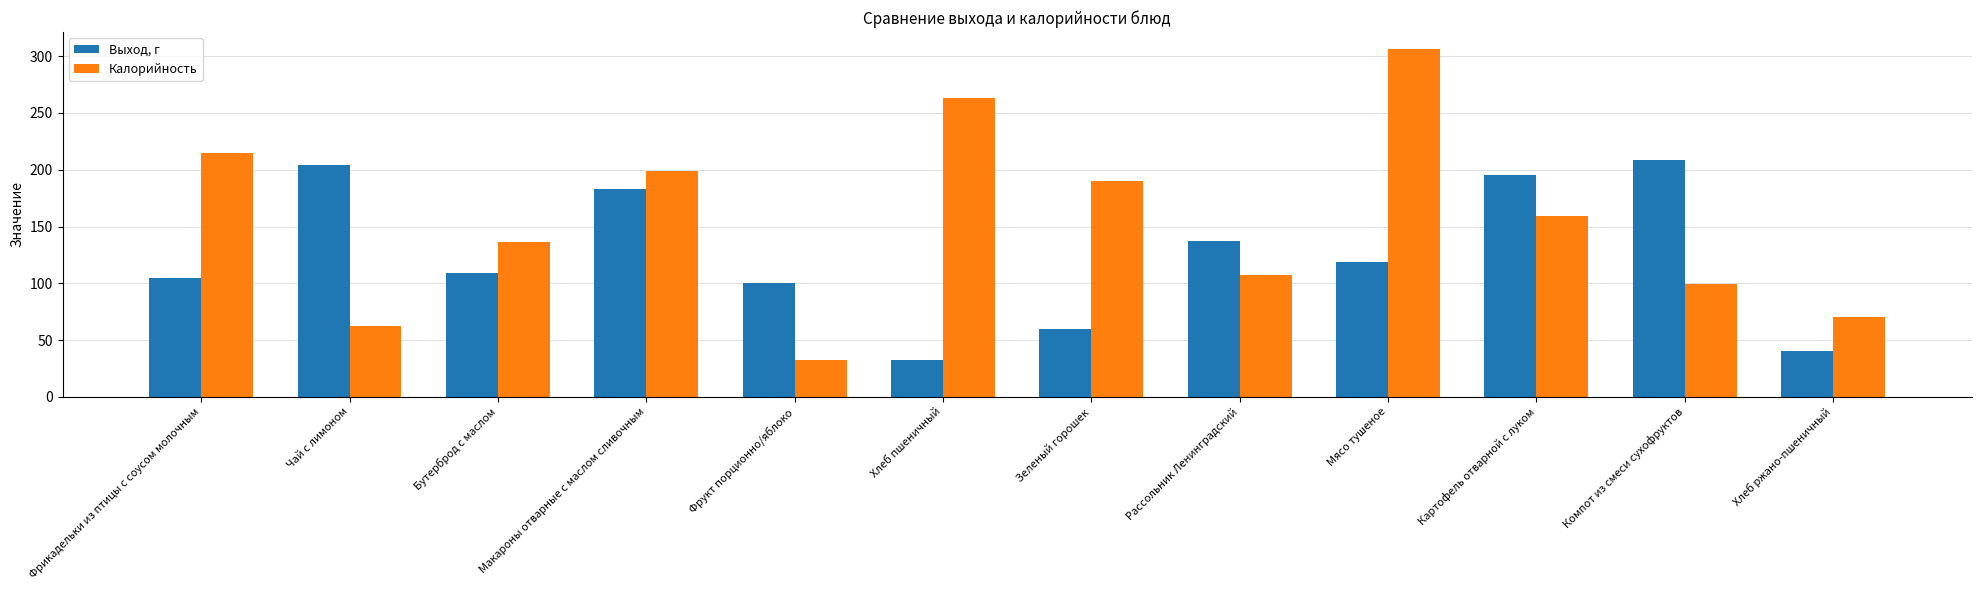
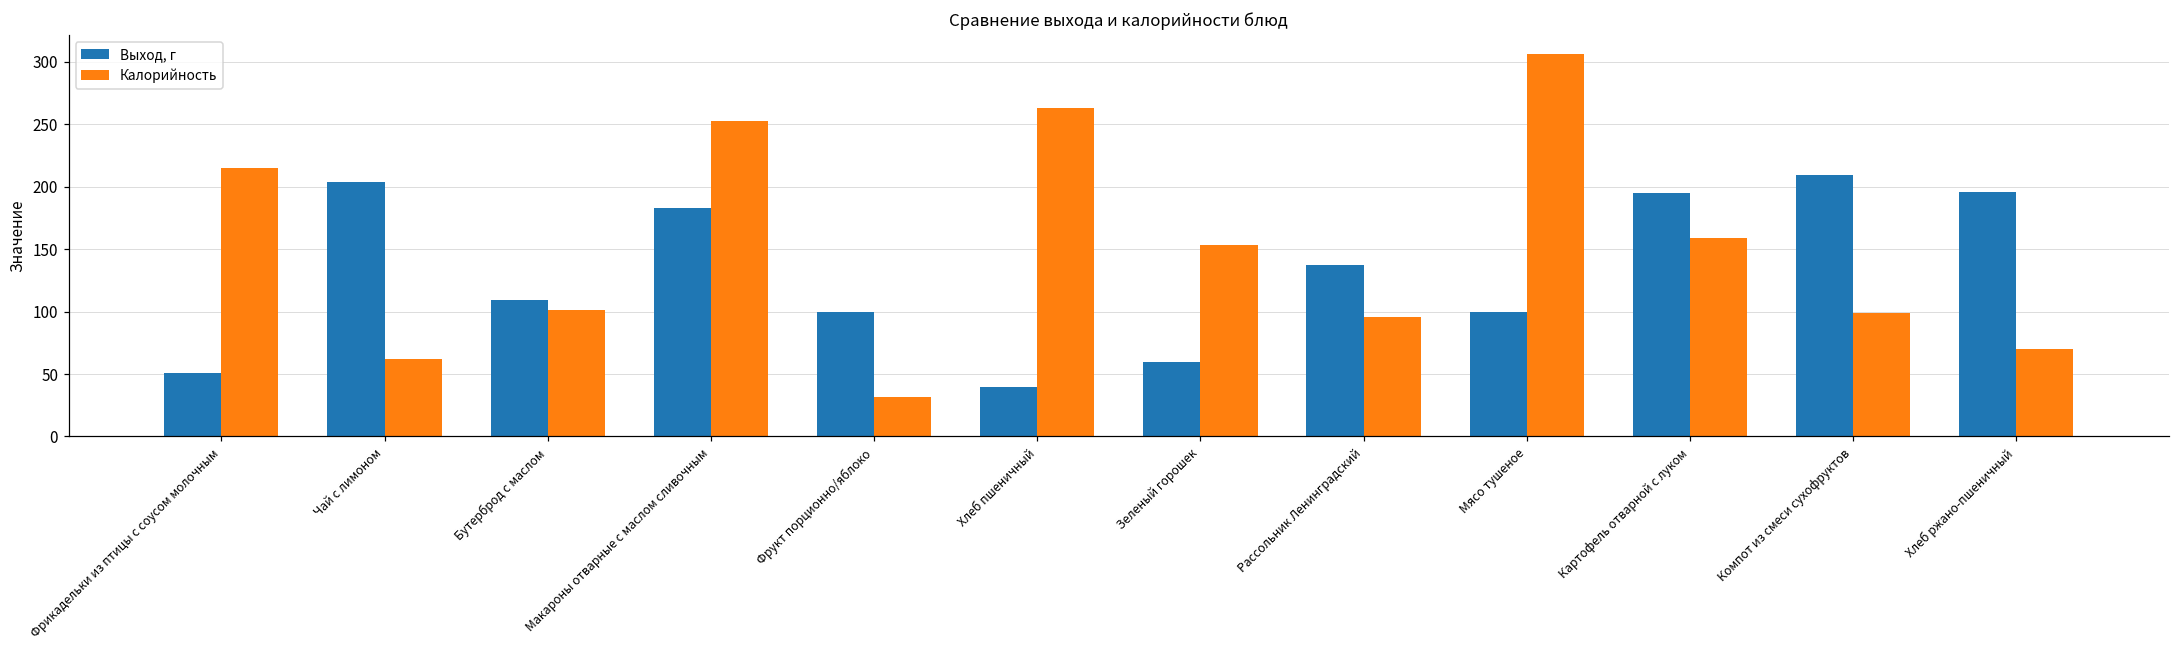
Выход, г, Фрикадельки из птицы с соусом молочным: 105 -> 51
Калорийность, Бутерброд с маслом: 136 -> 101
Калорийность, Макароны отварные с маслом сливочным: 199 -> 253
Выход, г, Хлеб пшеничный: 32 -> 40
Калорийность, Зеленый горошек: 190 -> 153
Калорийность, Рассольник Ленинградский: 107 -> 96
Выход, г, Мясо тушеное: 119 -> 100
Выход, г, Хлеб ржано-пшеничный: 40 -> 196
